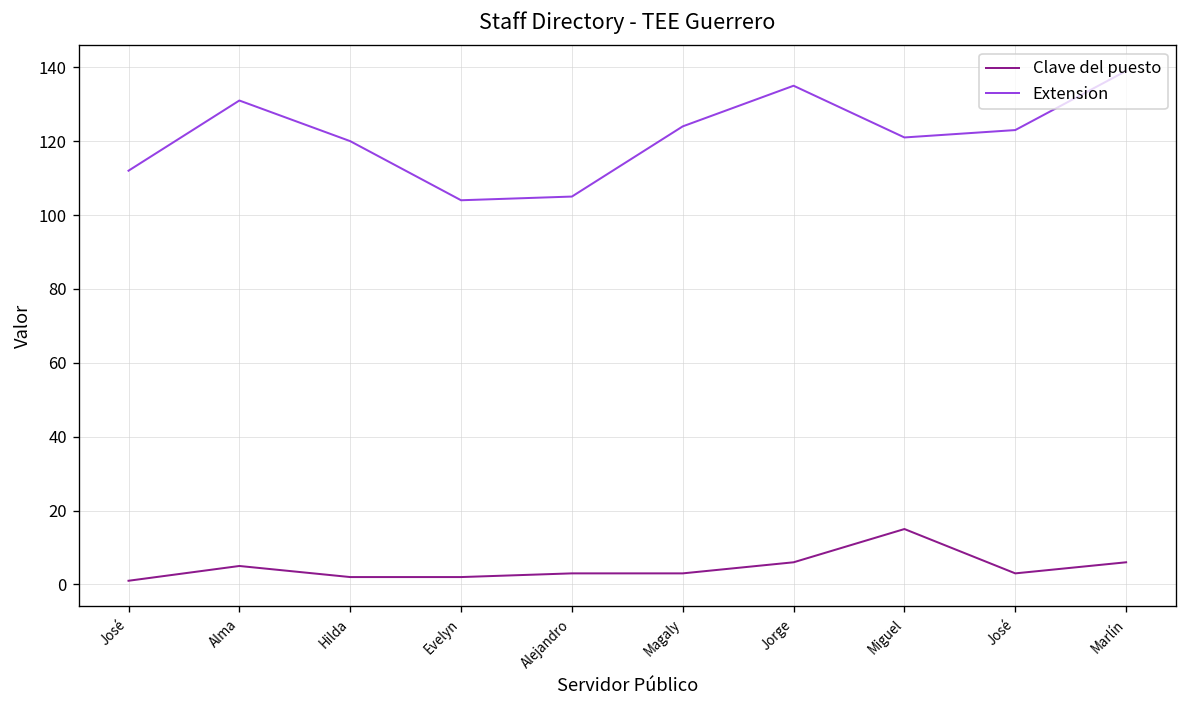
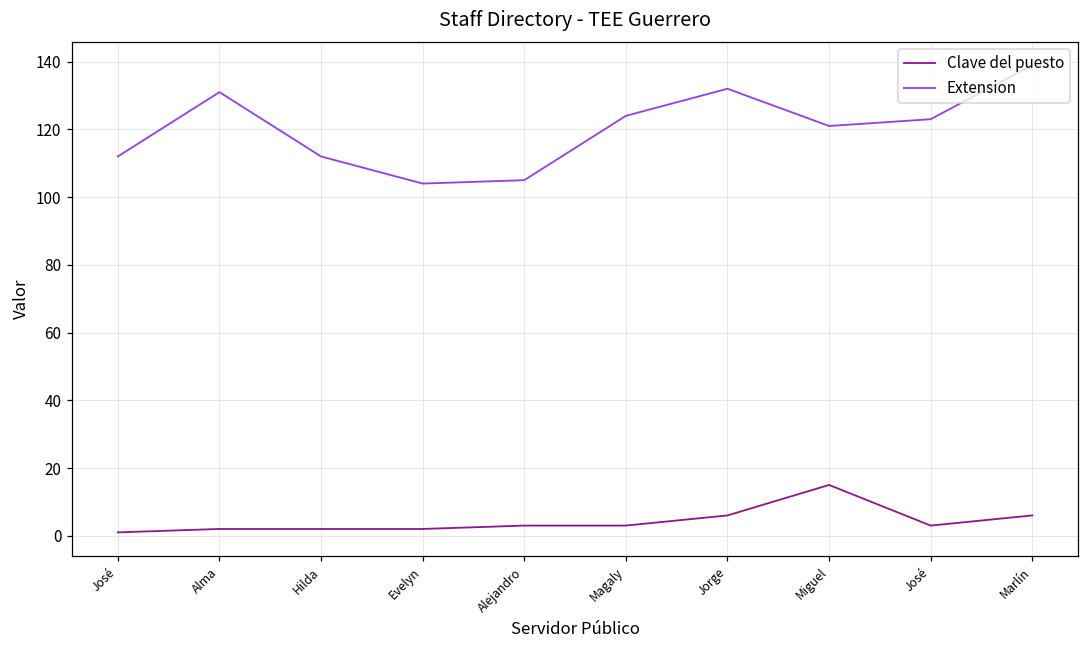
Clave del puesto, Alma: 5 -> 2
Extension, Hilda: 120 -> 112
Extension, Jorge: 135 -> 132
